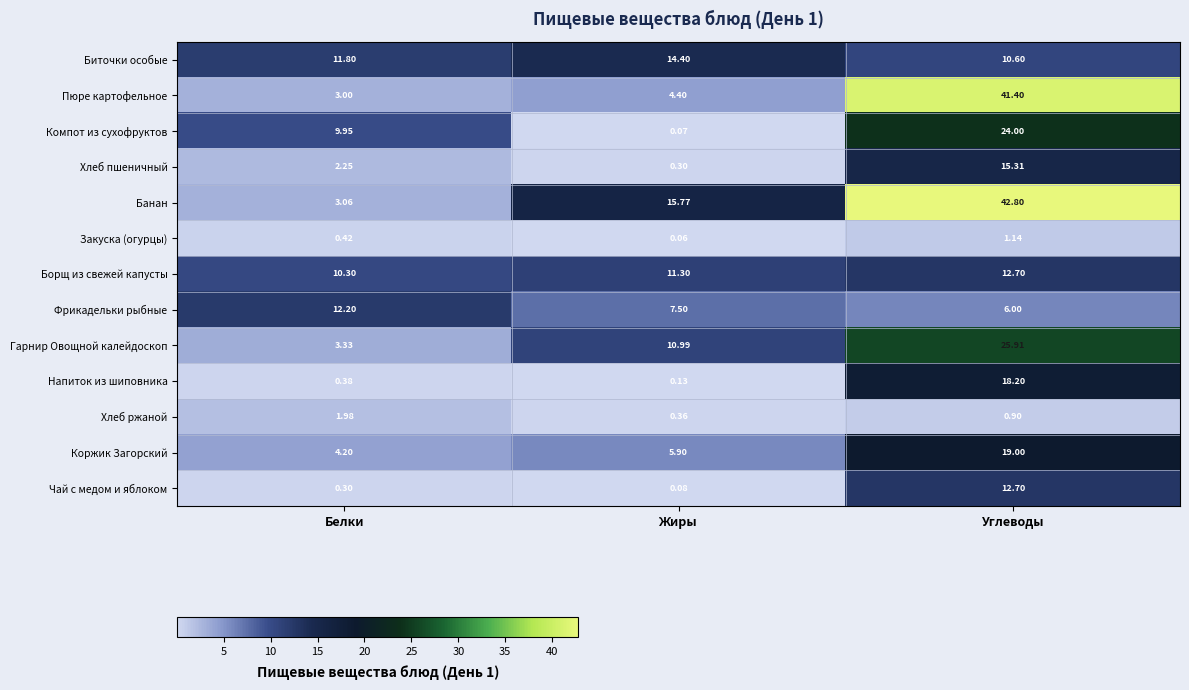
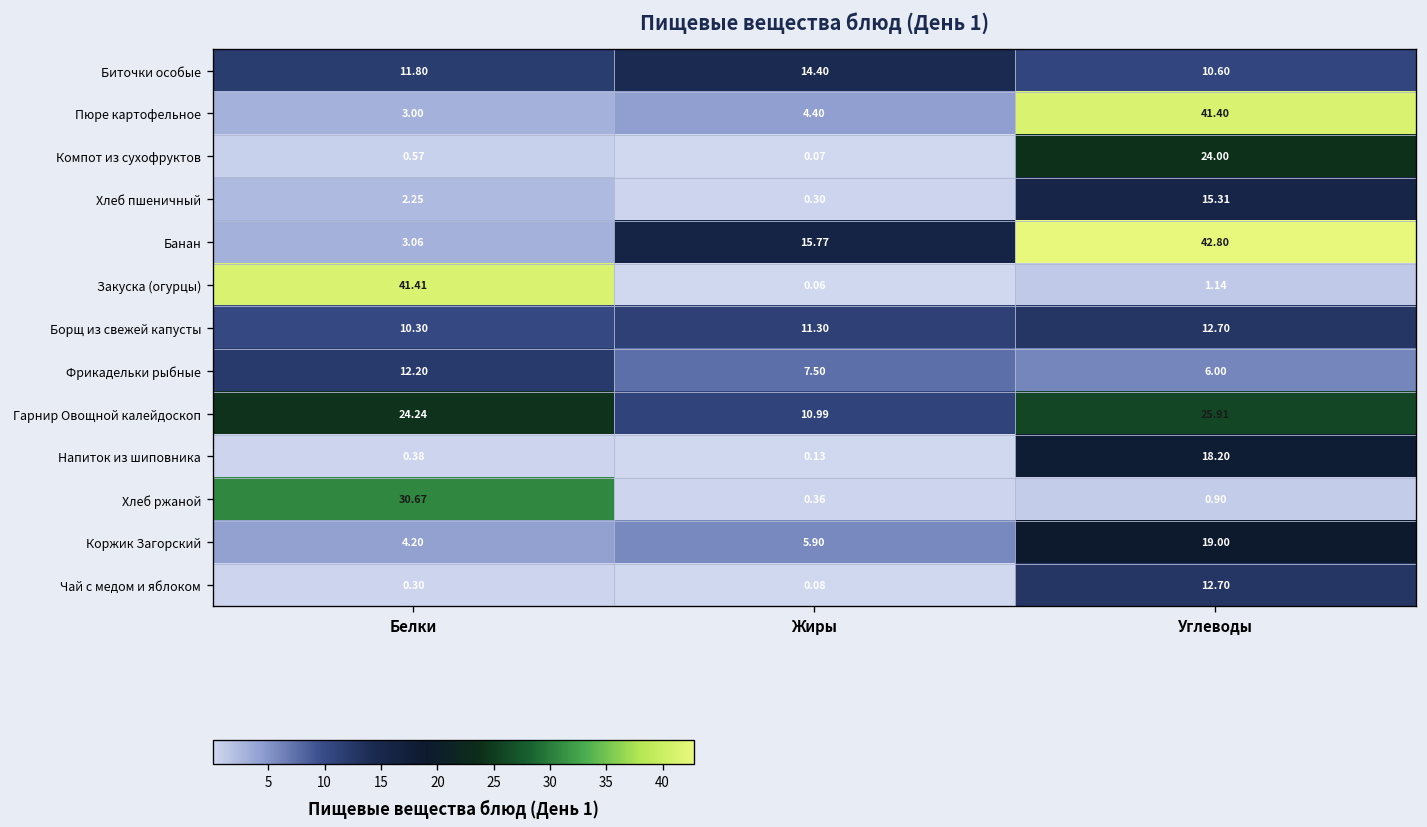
Компот из сухофруктов, Белки: 9.95 -> 0.57
Закуска (огурцы), Белки: 0.42 -> 41.41
Гарнир Овощной калейдоскоп, Белки: 3.33 -> 24.24
Хлеб ржаной, Белки: 1.98 -> 30.67
